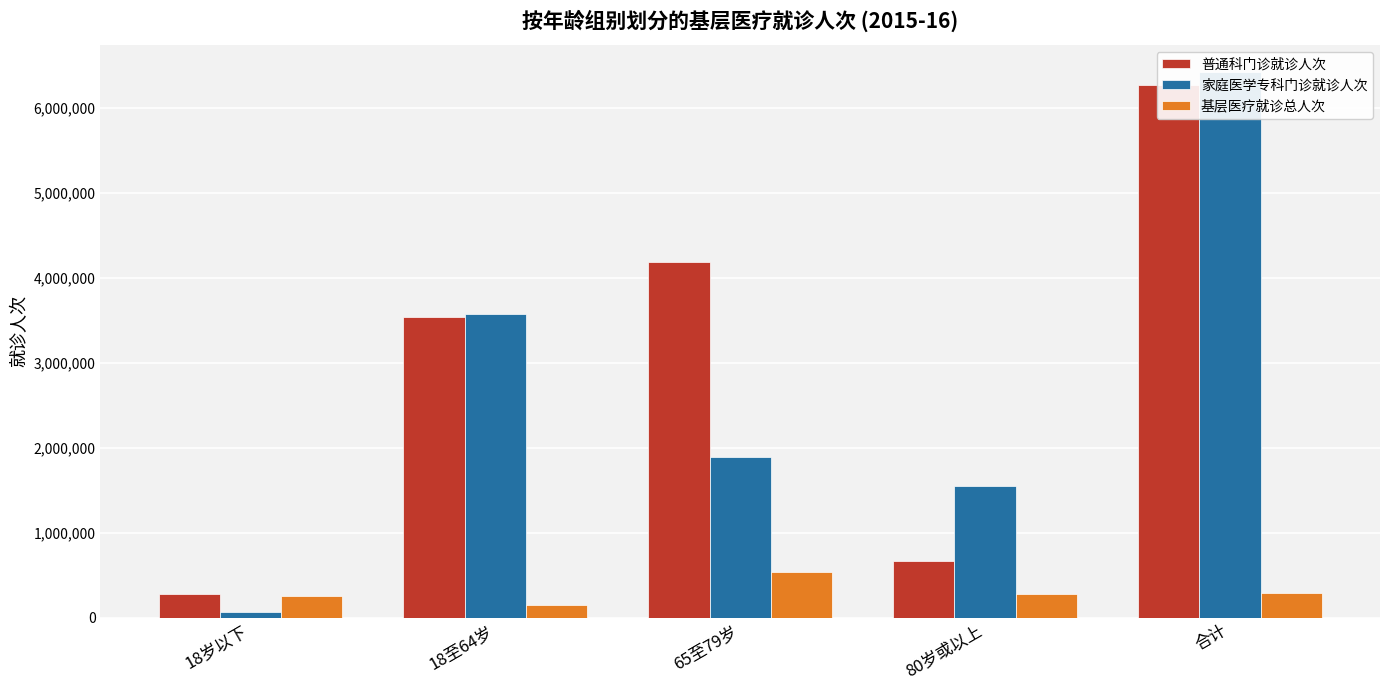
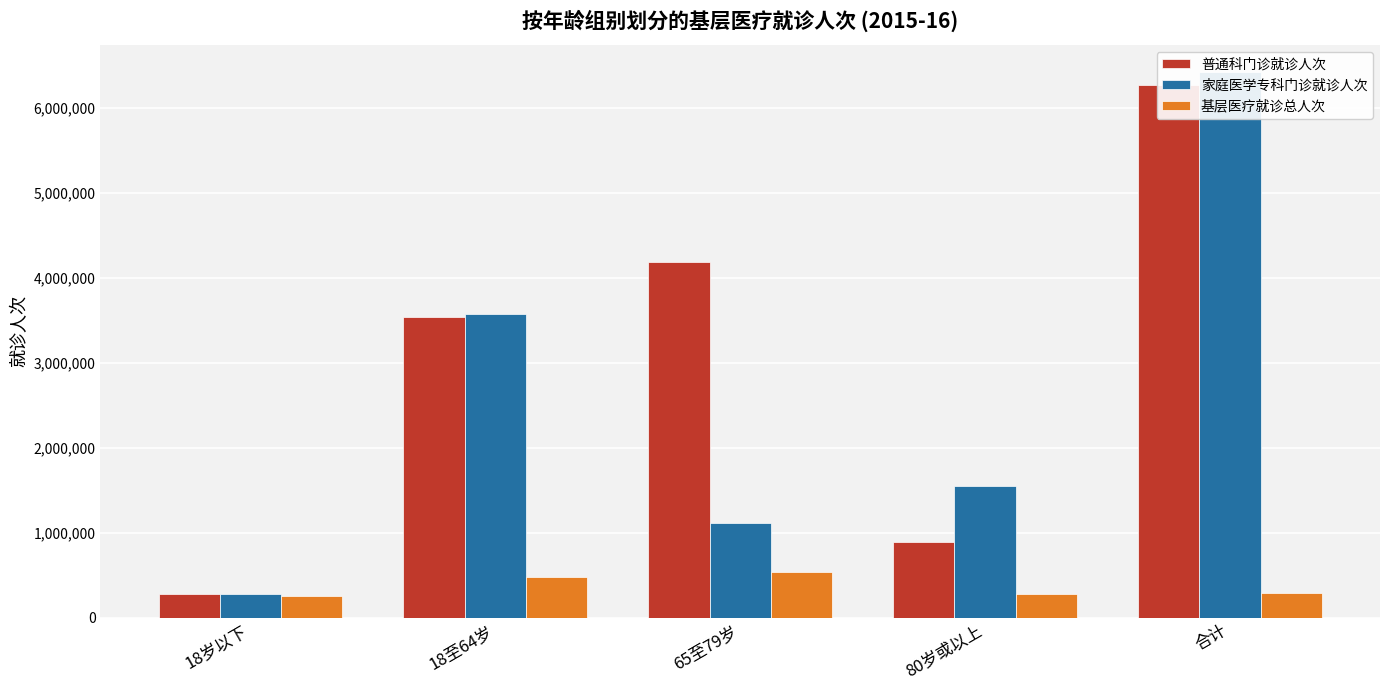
家庭医学专科门诊就诊人次, 18岁以下: 100,000 -> 300,000
基层医疗就诊总人次, 18至64岁: 200,000 -> 500,000
家庭医学专科门诊就诊人次, 65至79岁: 1,900,000 -> 1,100,000
普通科门诊就诊人次, 80岁或以上: 700,000 -> 900,000
